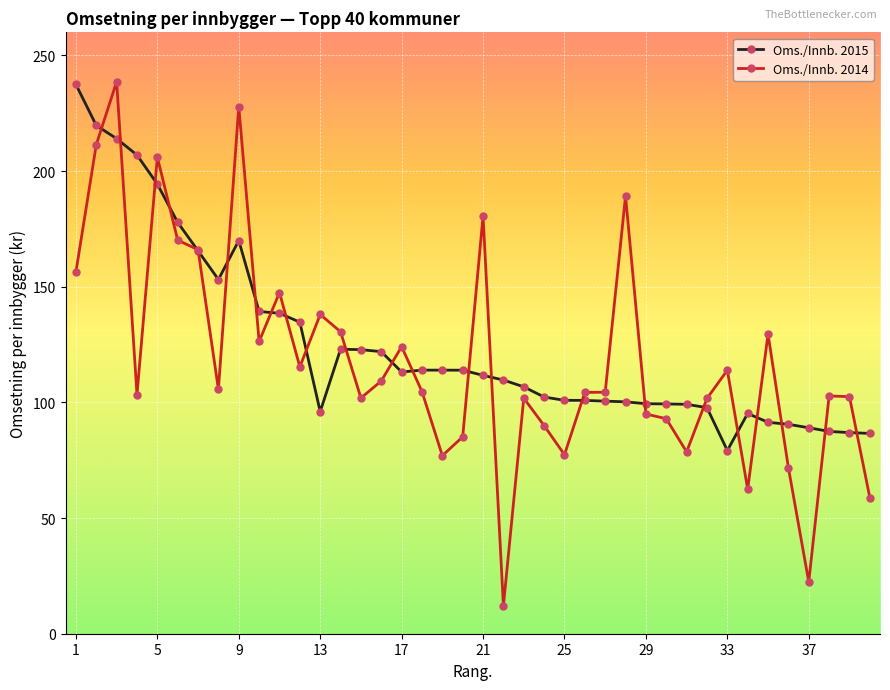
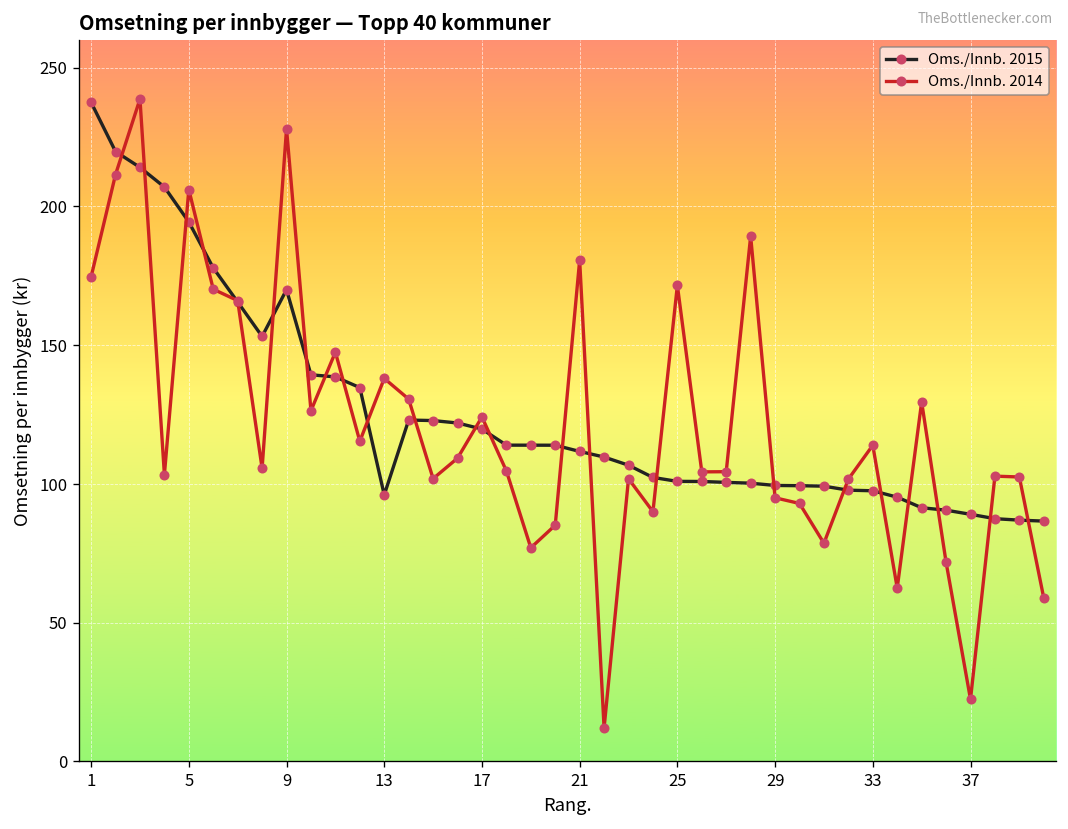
Oms./Innb. 2014, 1: 156 -> 175
Oms./Innb. 2015, 17: 113 -> 120
Oms./Innb. 2014, 25: 77 -> 172
Oms./Innb. 2015, 33: 79 -> 98
